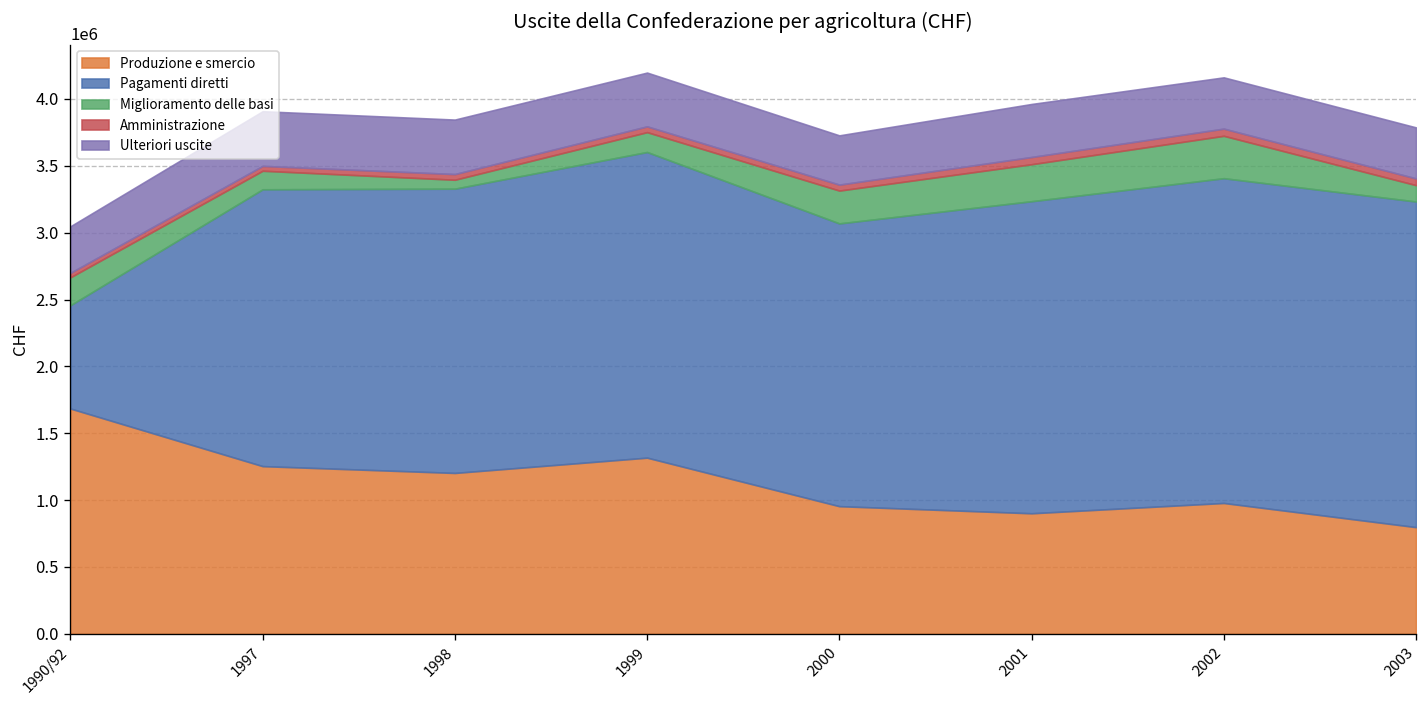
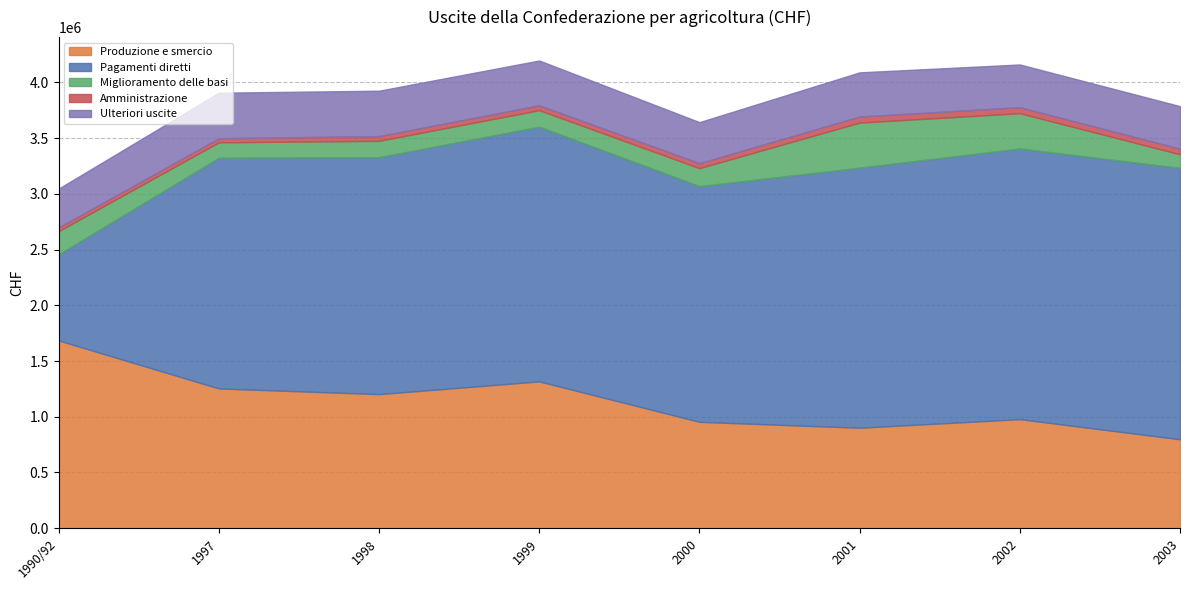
Miglioramento delle basi, 1998: 70000 -> 150000
Miglioramento delle basi, 2000: 250000 -> 160000
Miglioramento delle basi, 2001: 280000 -> 400000
